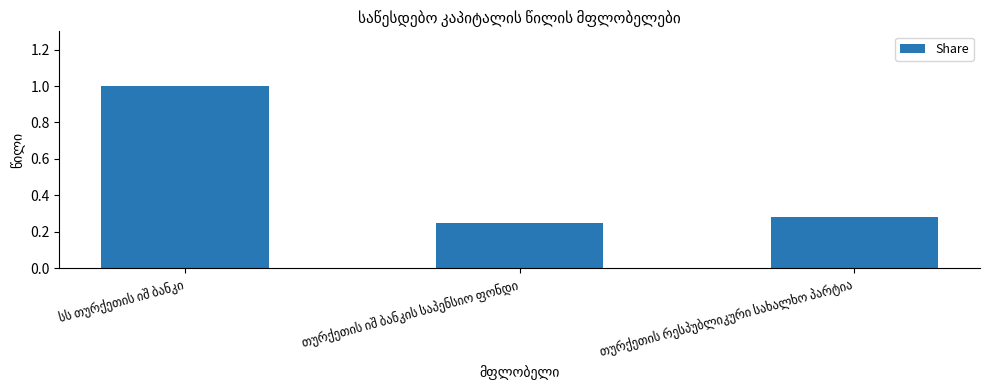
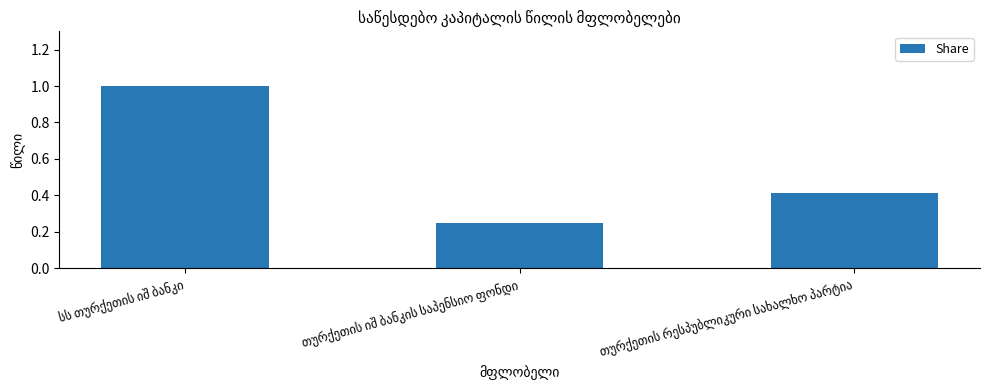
თურქეთის რესპუბლიკური სახალხო პარტია: 0.28 -> 0.42
